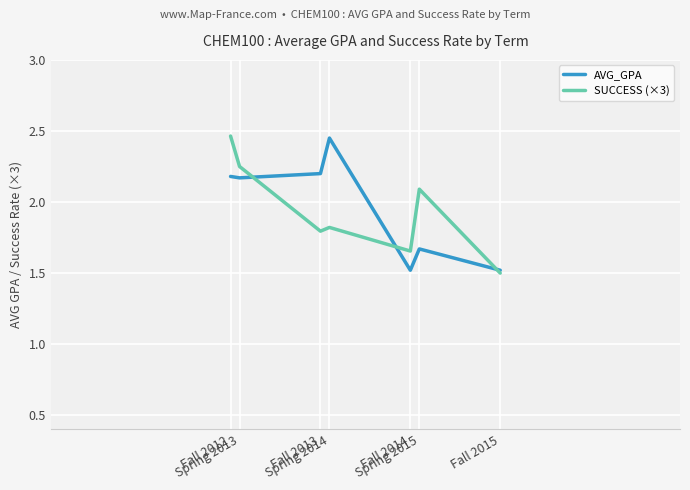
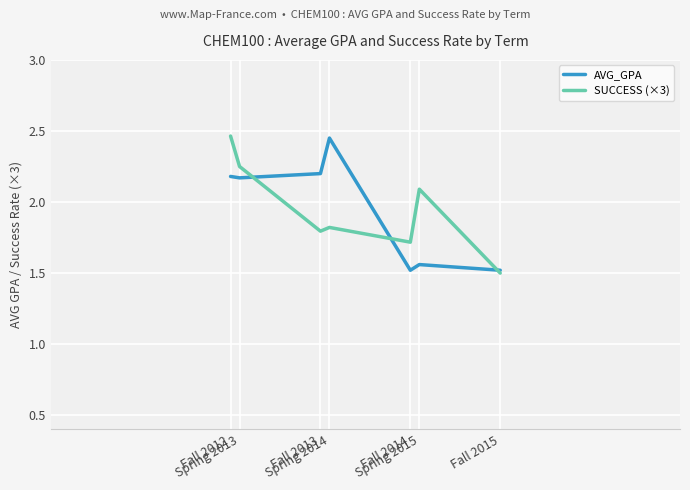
SUCCESS (×3), Fall 2014: 1.66 -> 1.72
AVG_GPA, Spring 2015: 1.67 -> 1.56
